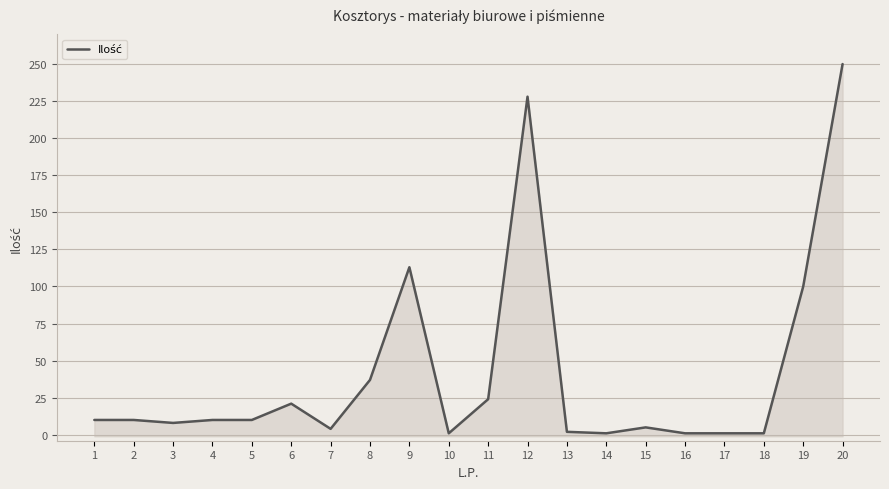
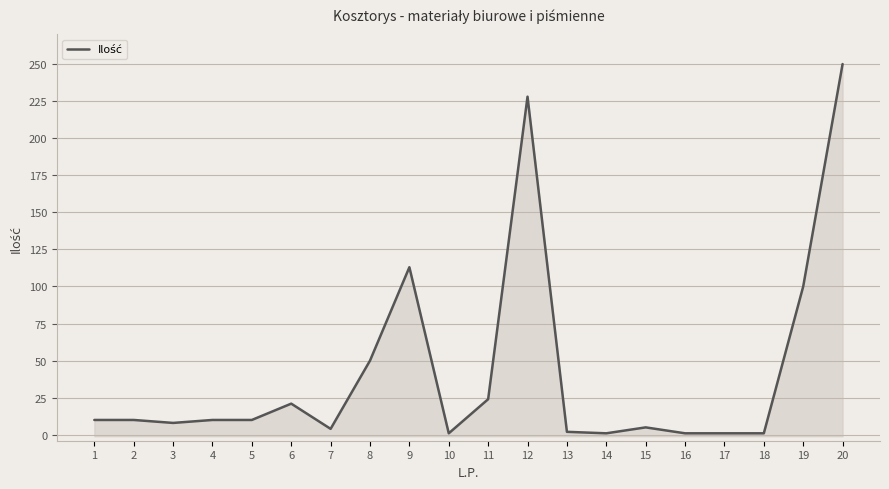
8: 37 -> 50
